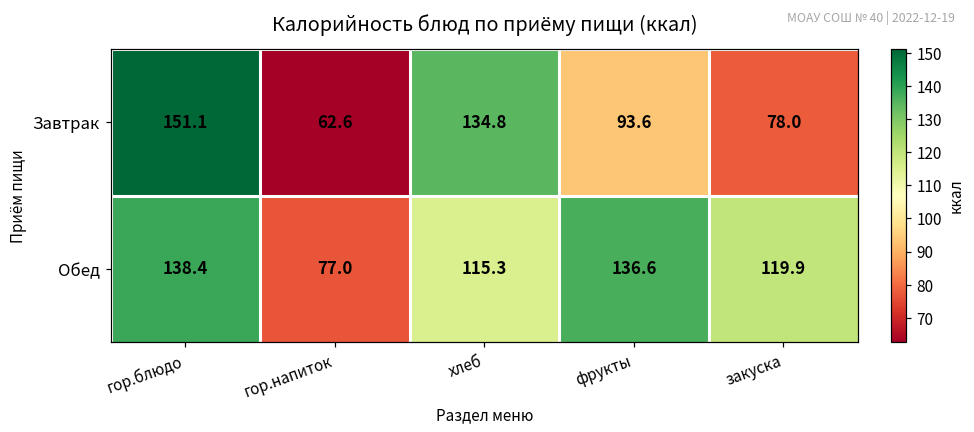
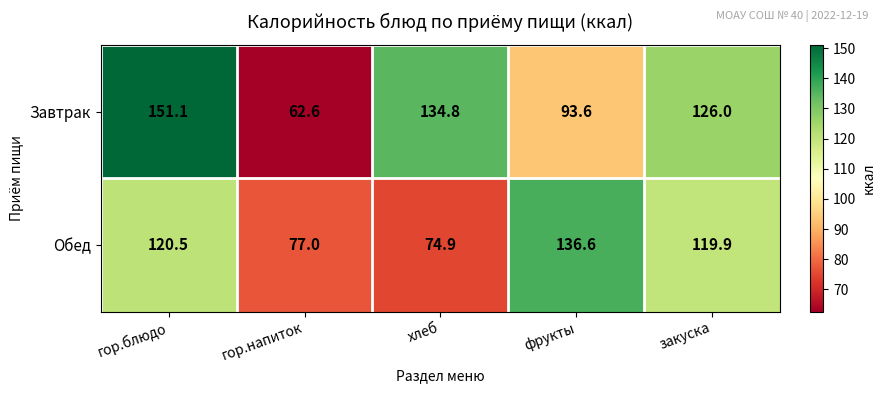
Завтрак, закуска: 78.0 -> 126.0
Обед, гор.блюдо: 138.4 -> 120.5
Обед, хлеб: 115.3 -> 74.9
